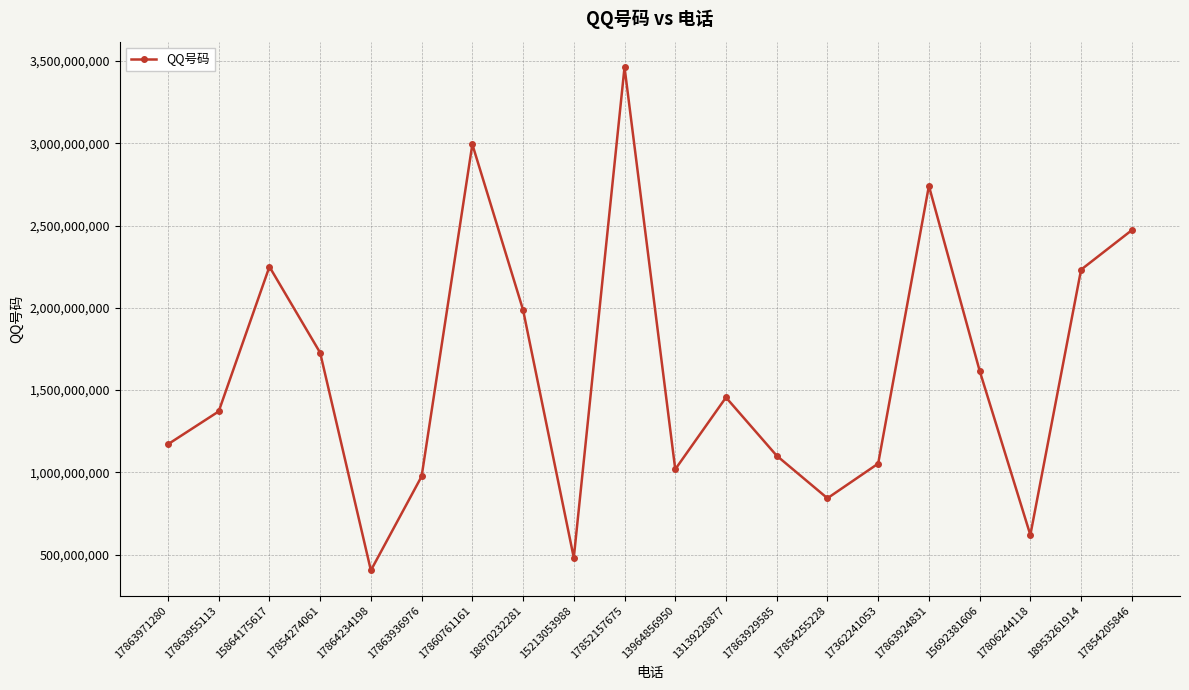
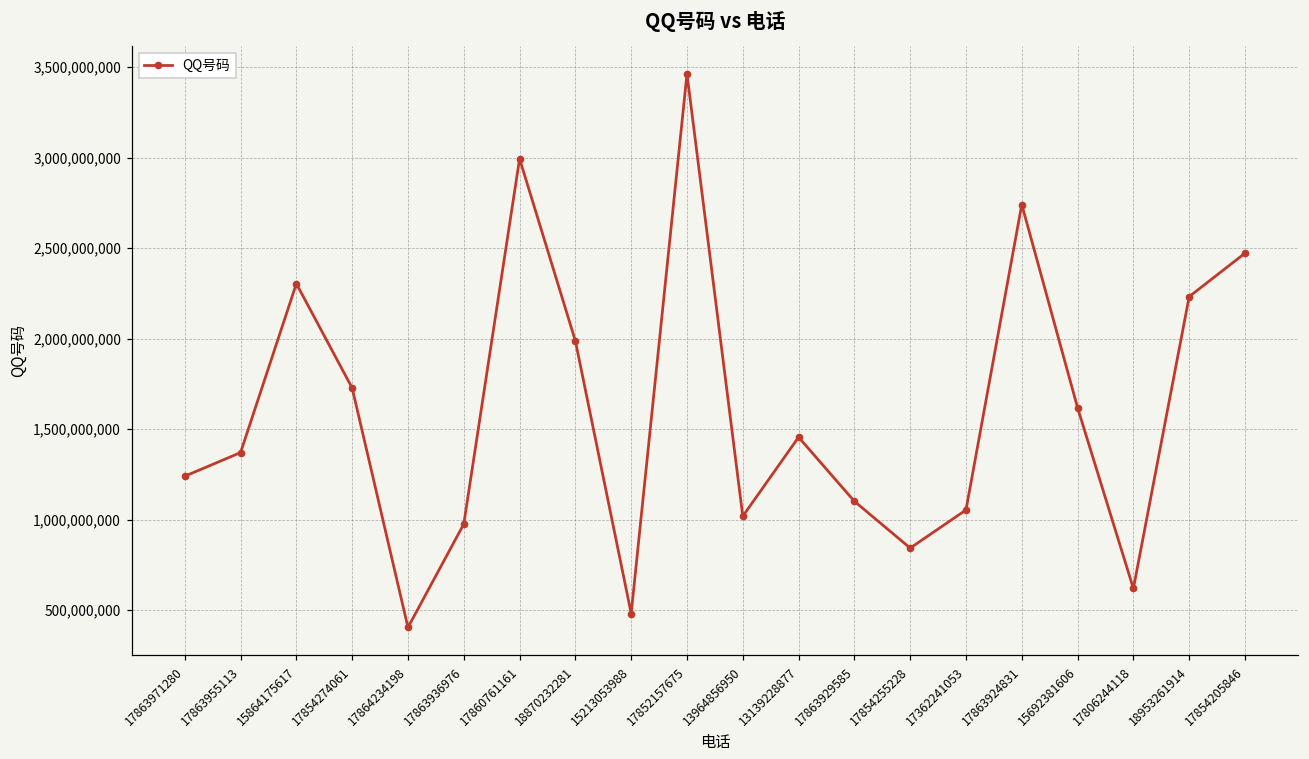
17863971280: 1,170,000,000 -> 1,240,000,000
15864175617: 2,250,000,000 -> 2,300,000,000
